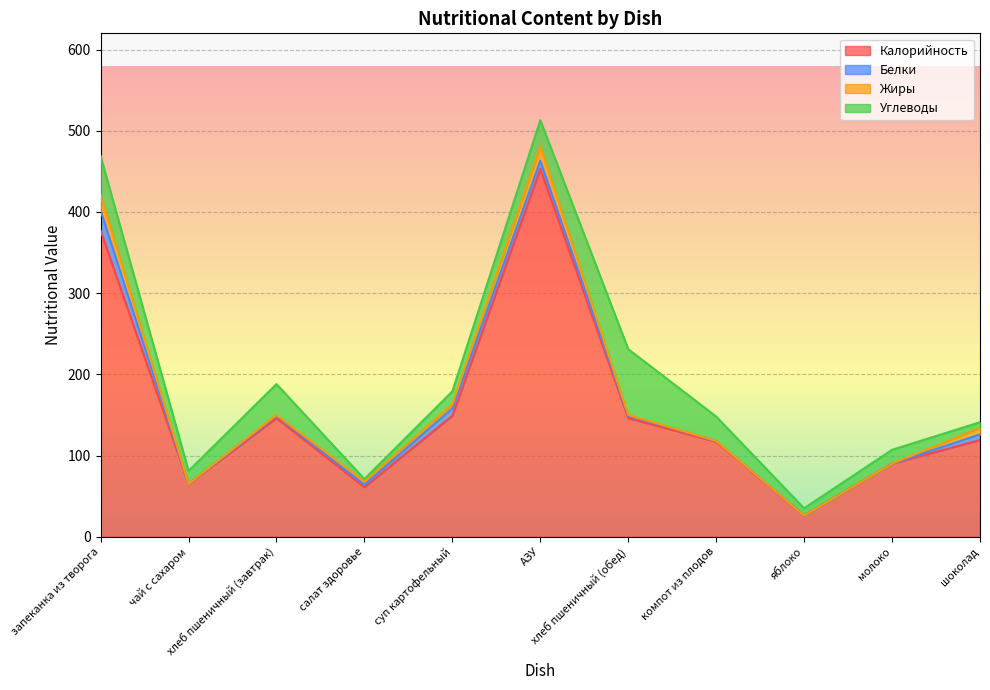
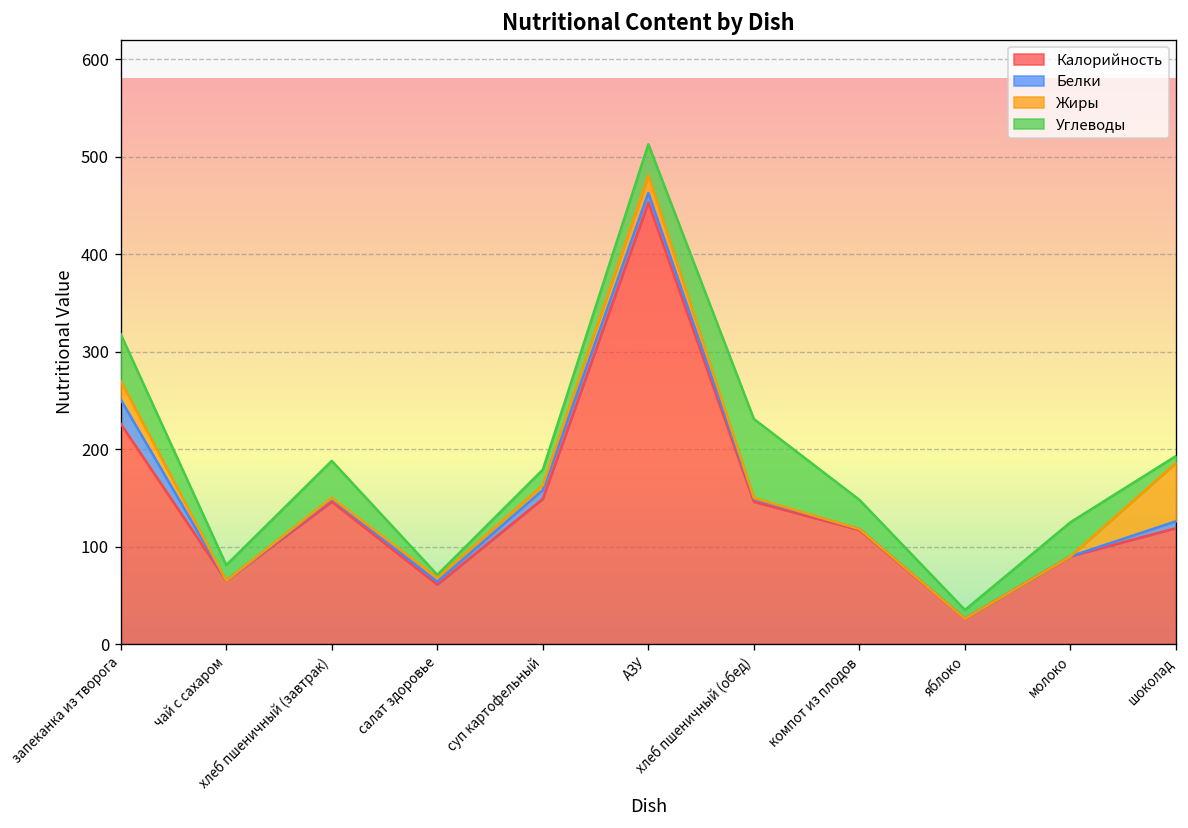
Калорийность, запеканка из творога: 380 -> 230
Углеводы, молоко: 20 -> 40
Жиры, шоколад: 10 -> 60
